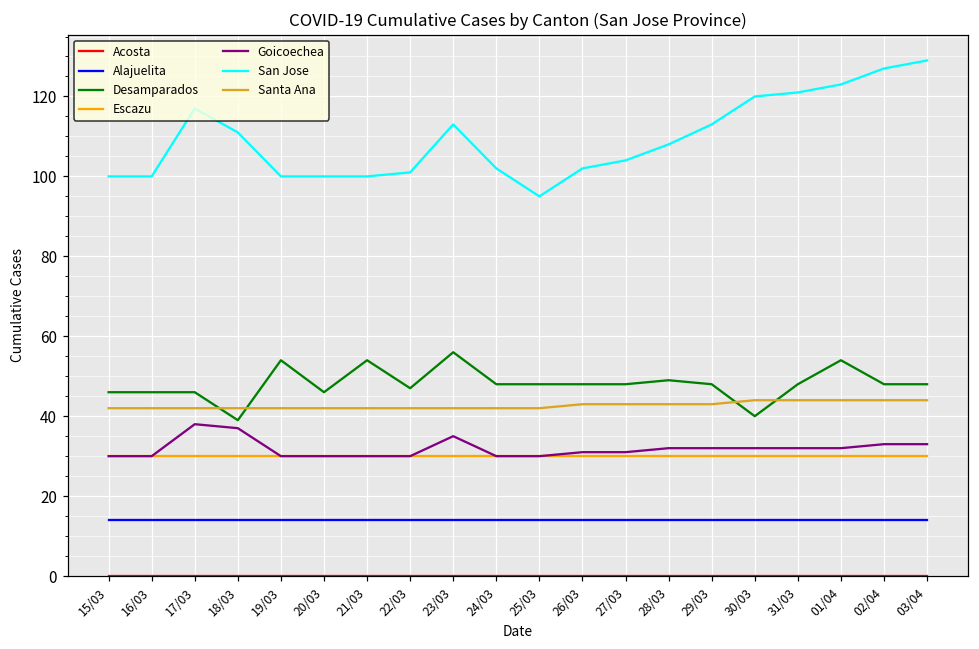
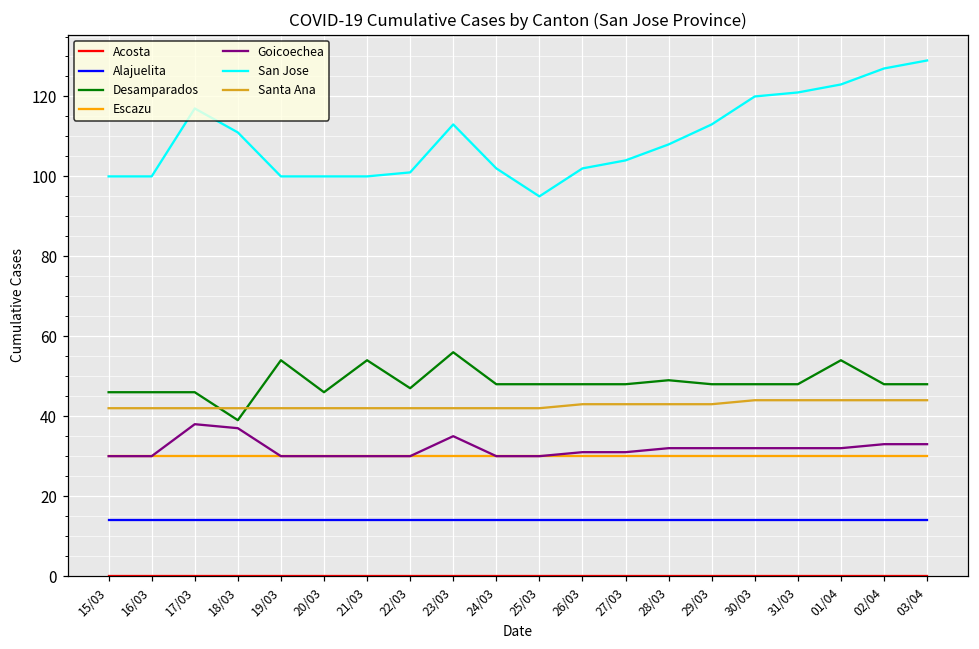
Desamparados, 30/03: 40 -> 48
